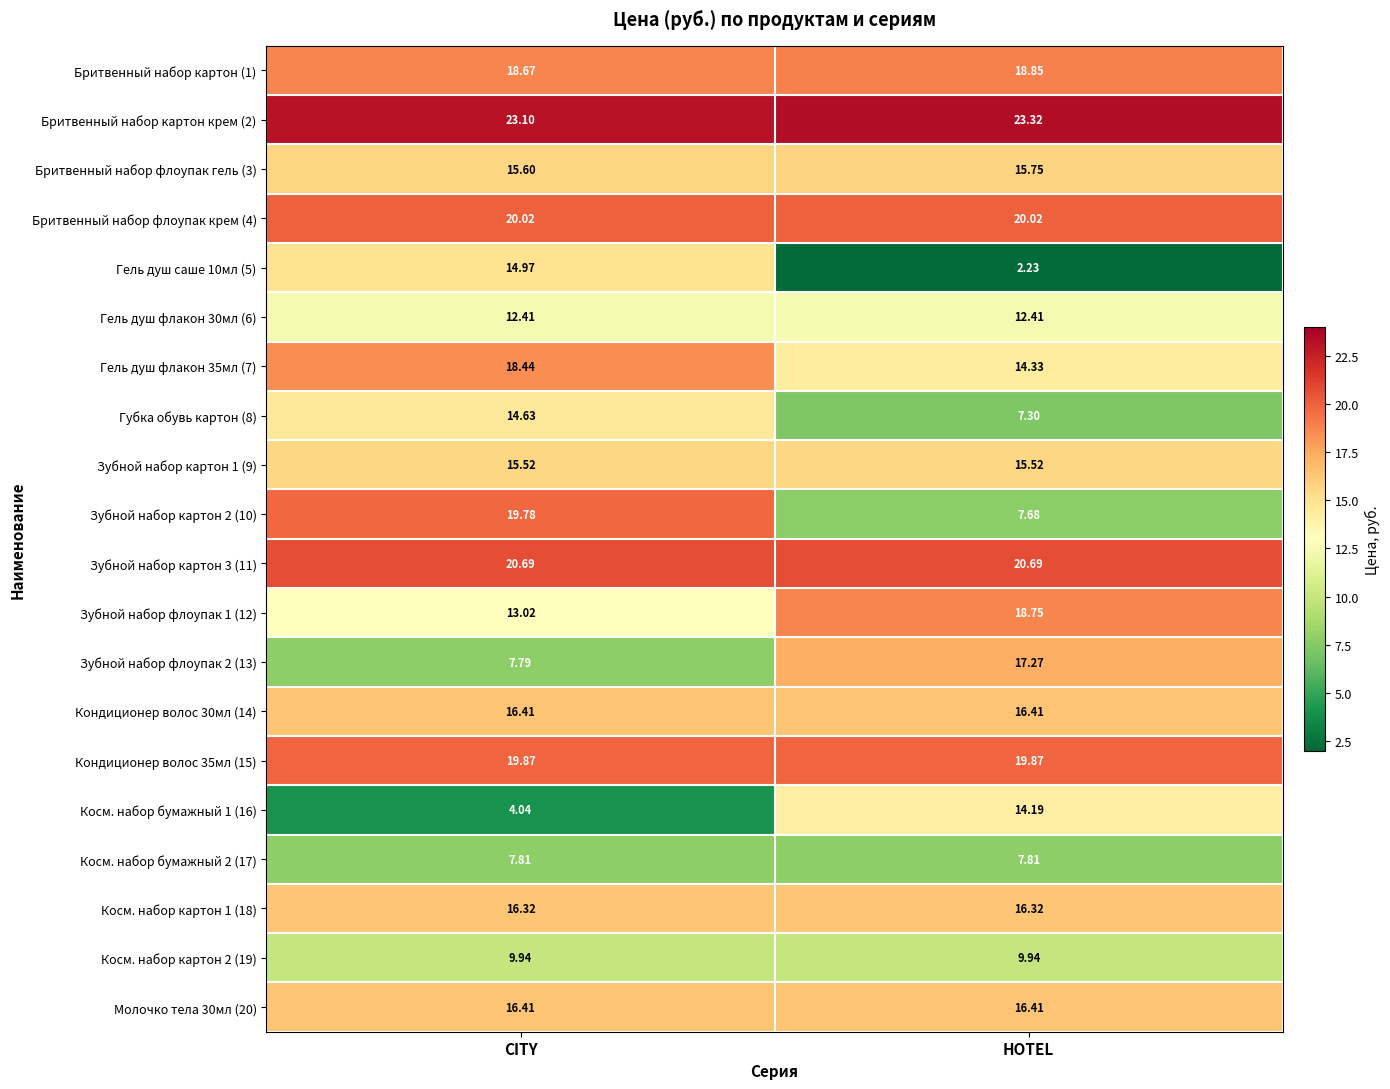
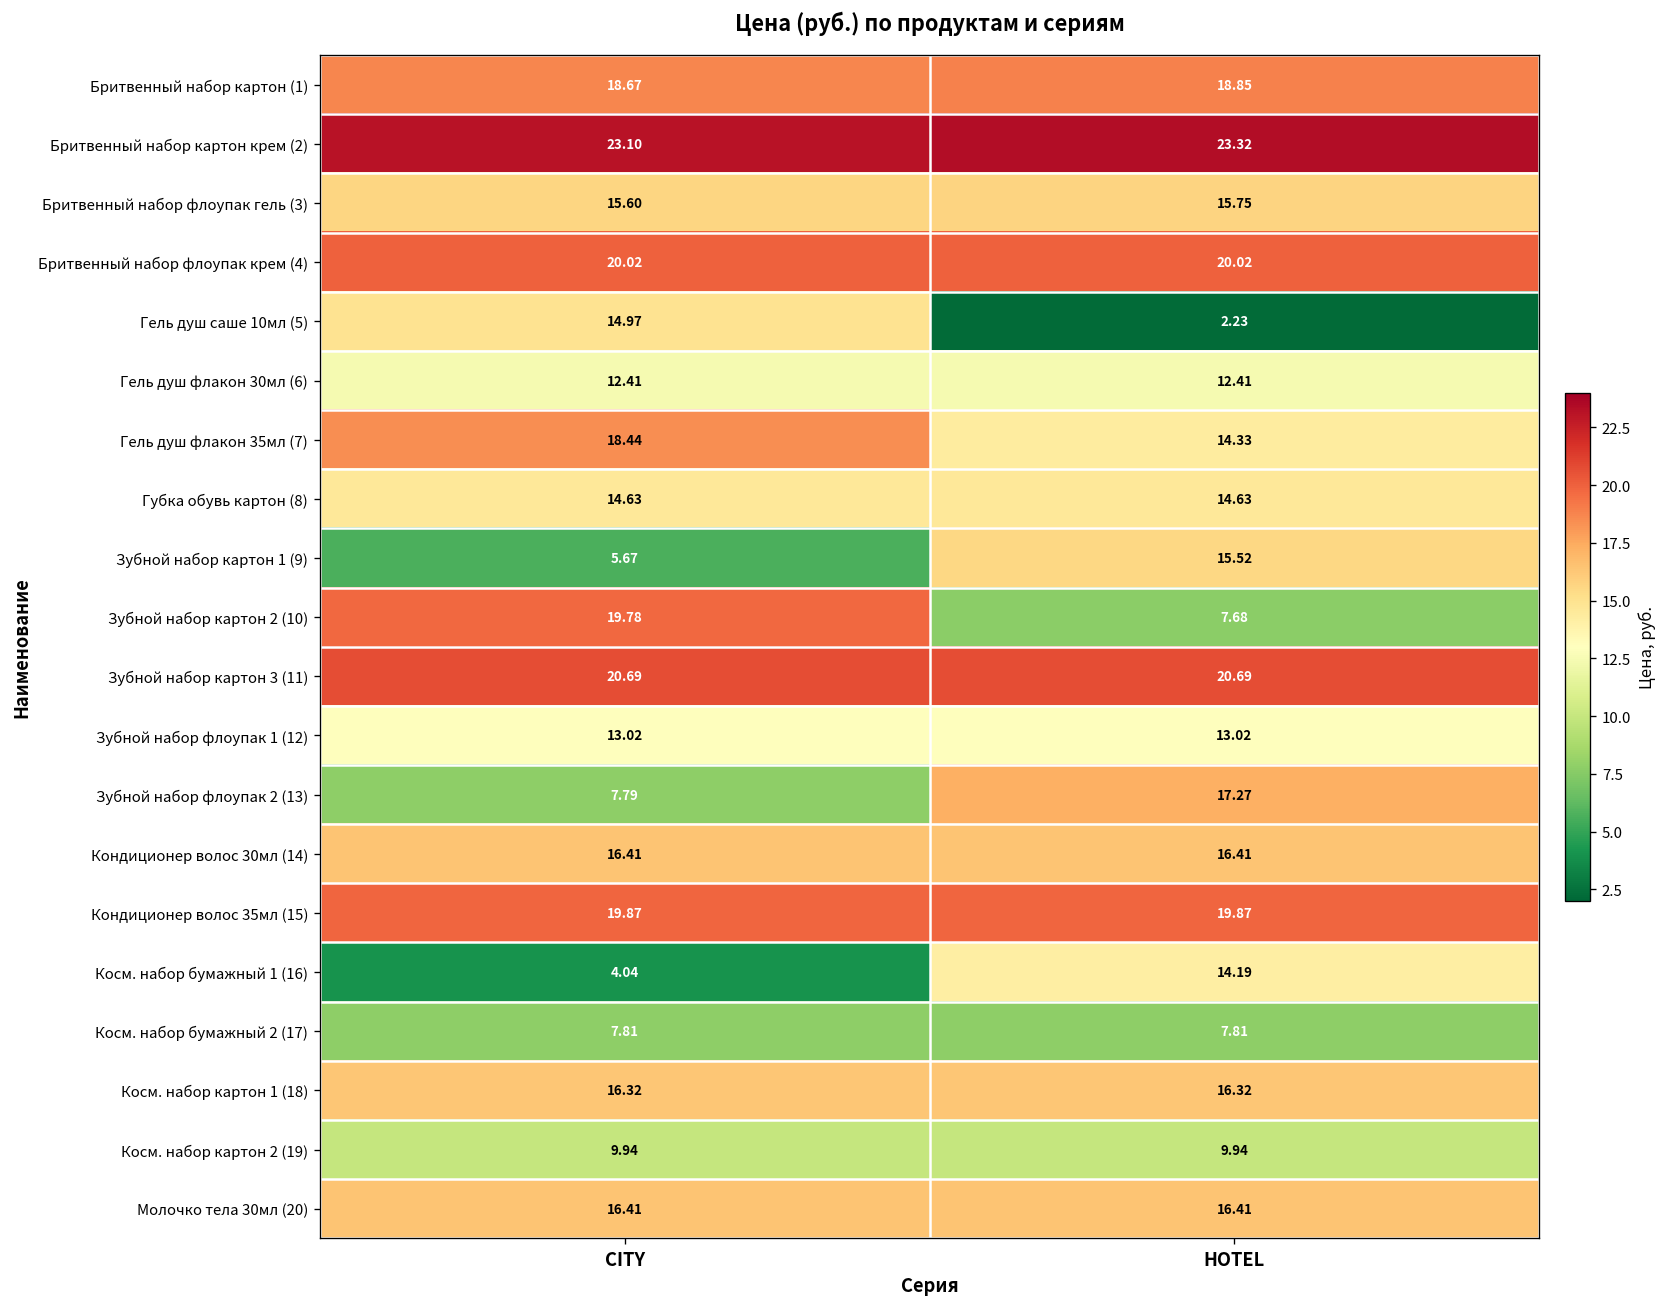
Губка обувь картон (8), HOTEL: 7.30 -> 14.63
Зубной набор картон 1 (9), CITY: 15.52 -> 5.67
Зубной набор флоупак 1 (12), HOTEL: 18.75 -> 13.02
